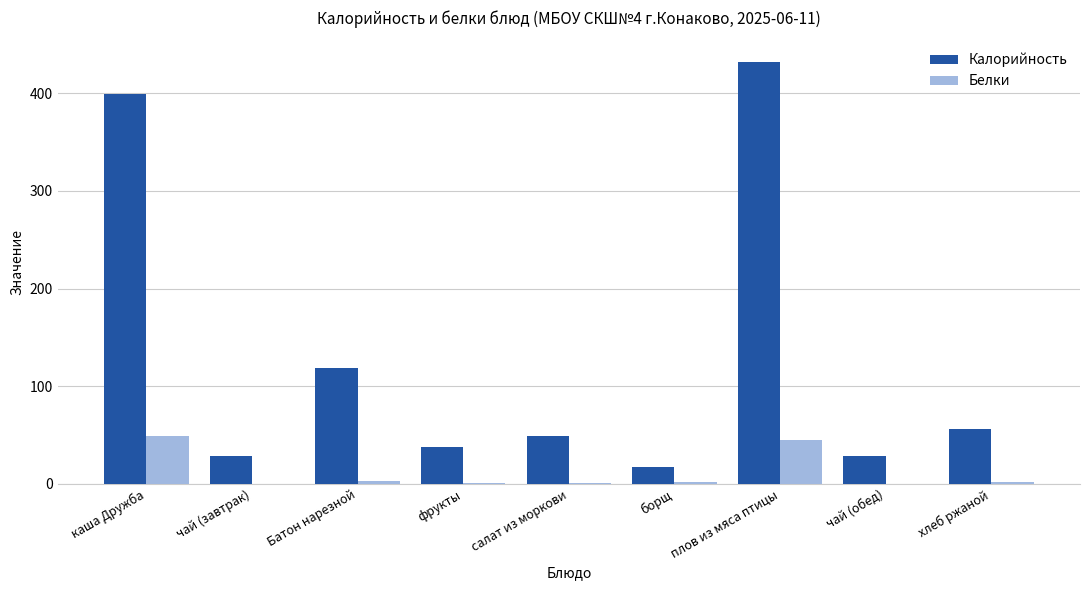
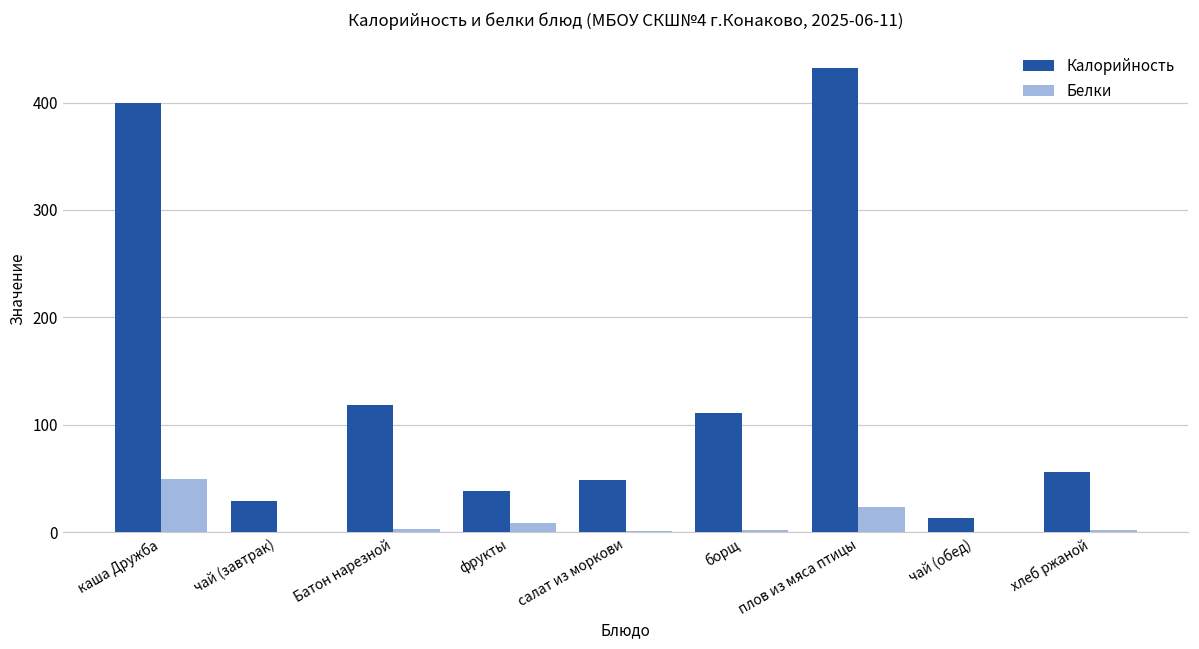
Белки, фрукты: 0 -> 10
Калорийность, борщ: 20 -> 110
Белки, плов из мяса птицы: 50 -> 20
Калорийность, чай (обед): 30 -> 10
